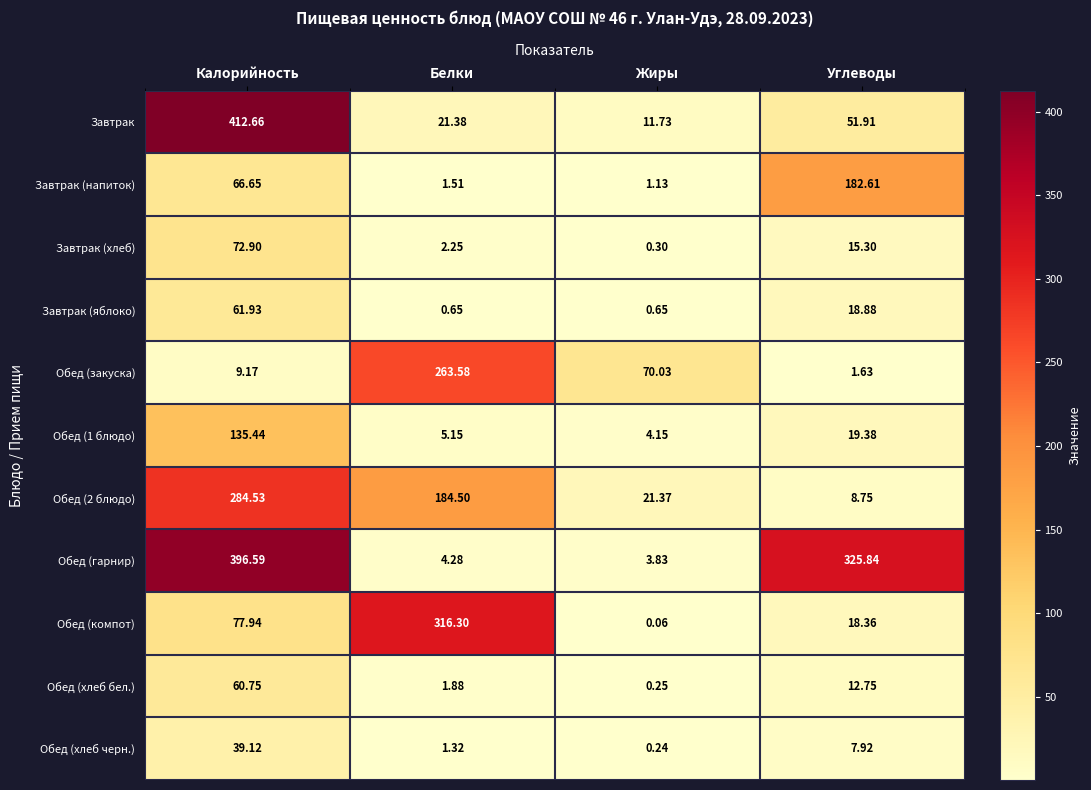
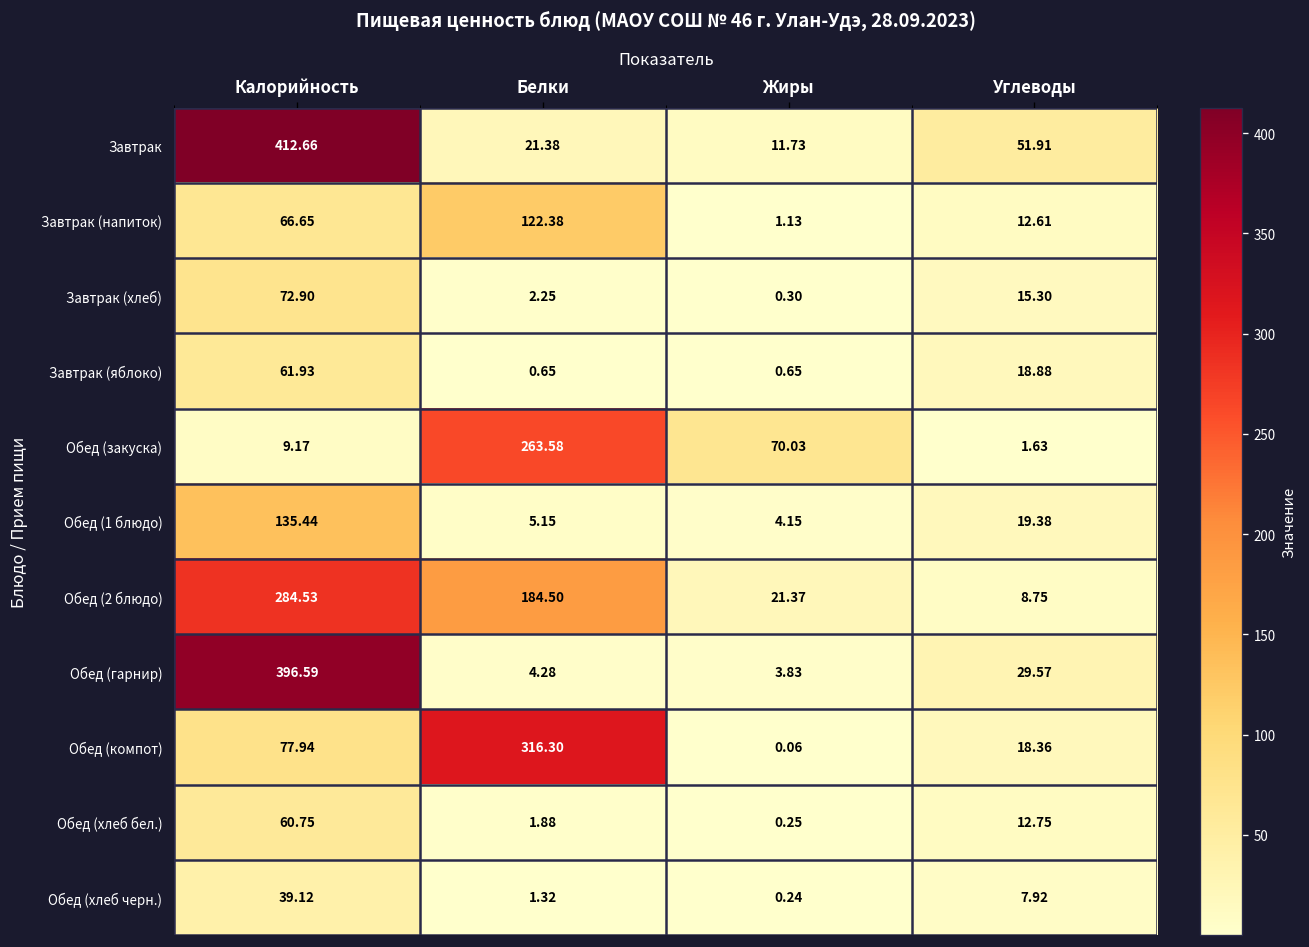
Завтрак (напиток), Белки: 1.51 -> 122.38
Завтрак (напиток), Углеводы: 182.61 -> 12.61
Обед (гарнир), Углеводы: 325.84 -> 29.57
